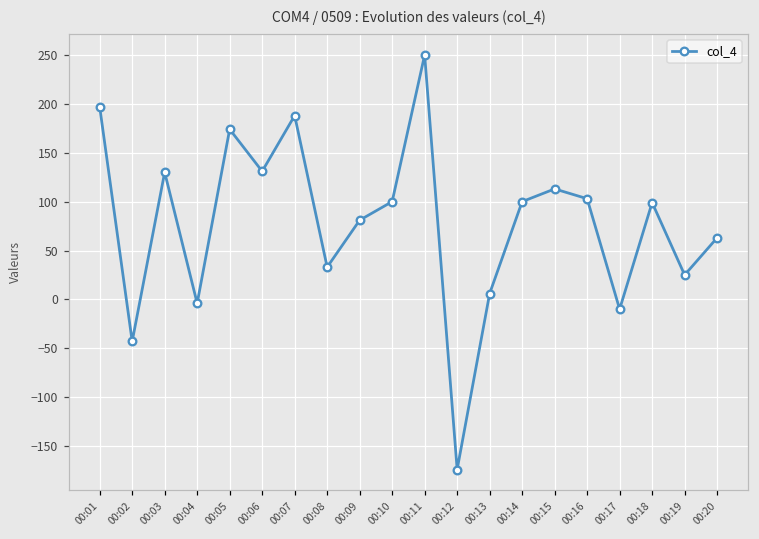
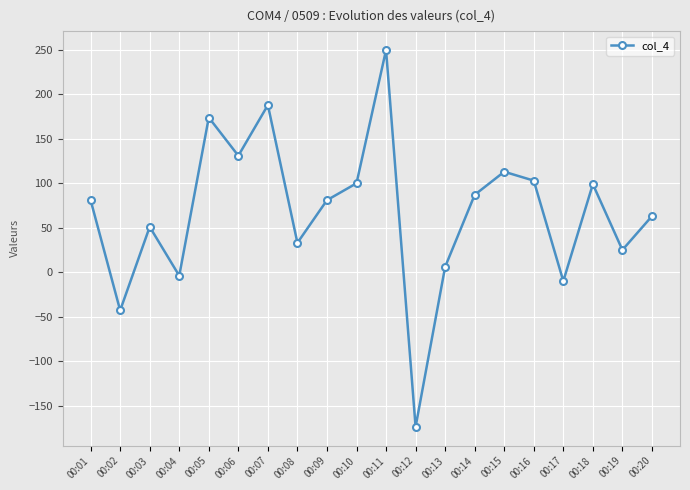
00:01: 200 -> 80
00:03: 130 -> 50
00:14: 100 -> 90
